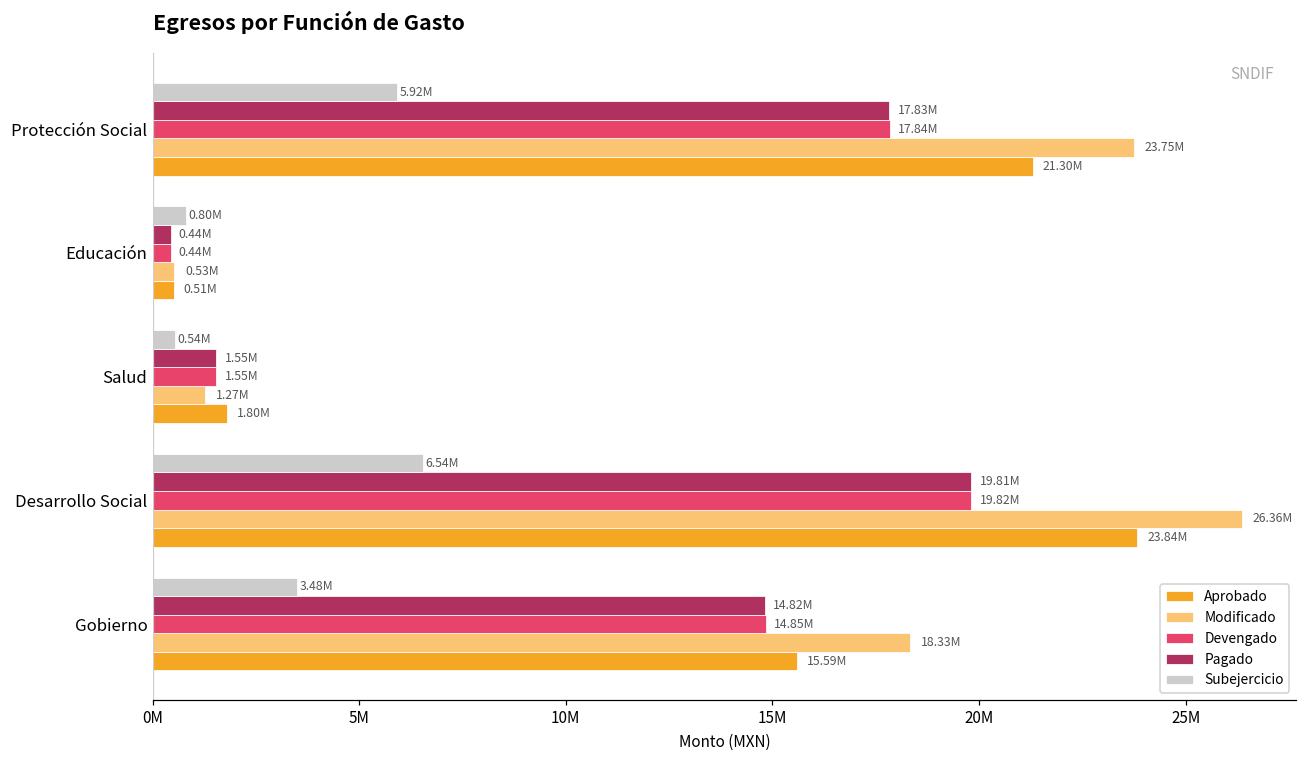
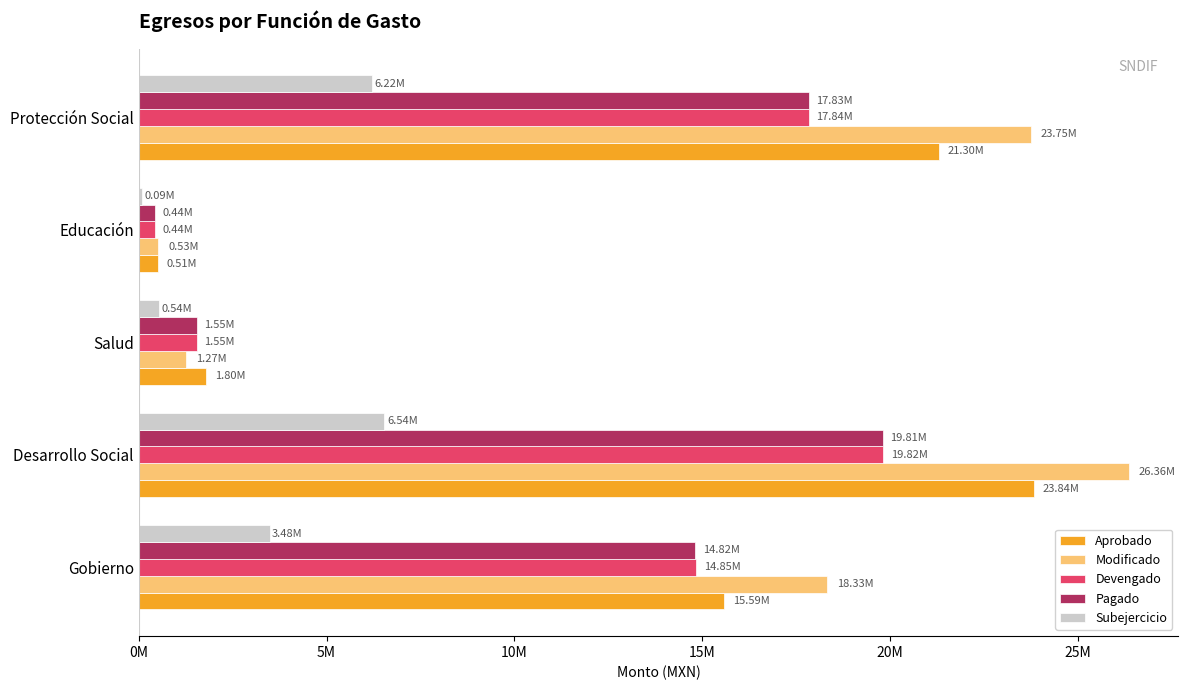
Subejercicio, Protección Social: 5.92M -> 6.22M
Subejercicio, Educación: 0.80M -> 0.09M
